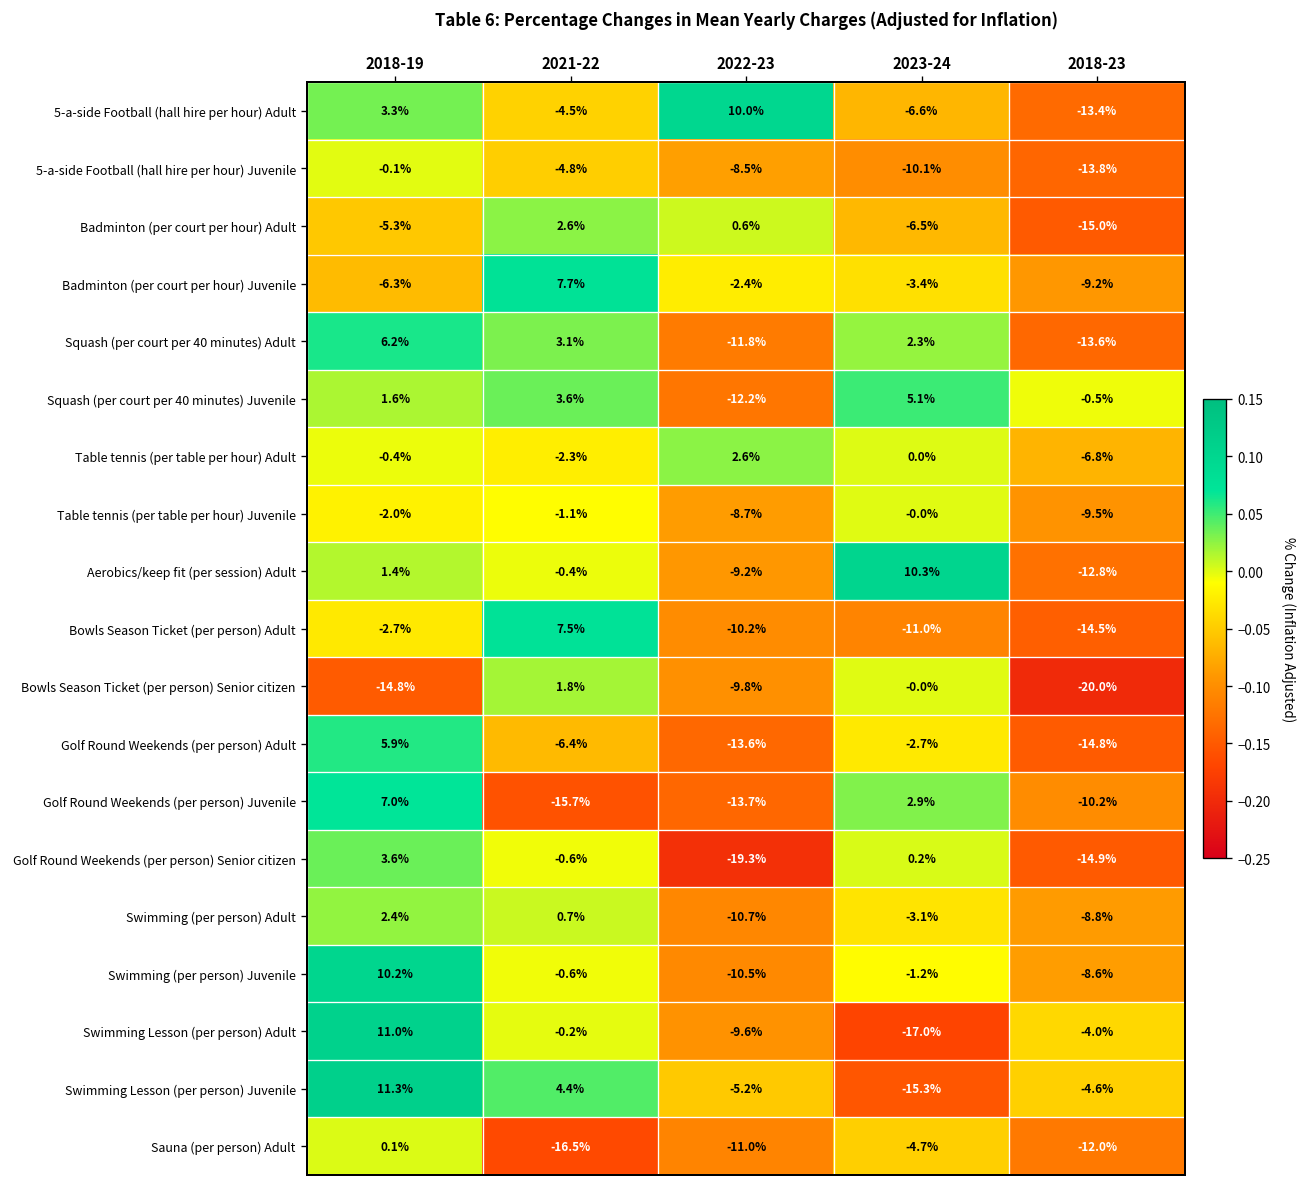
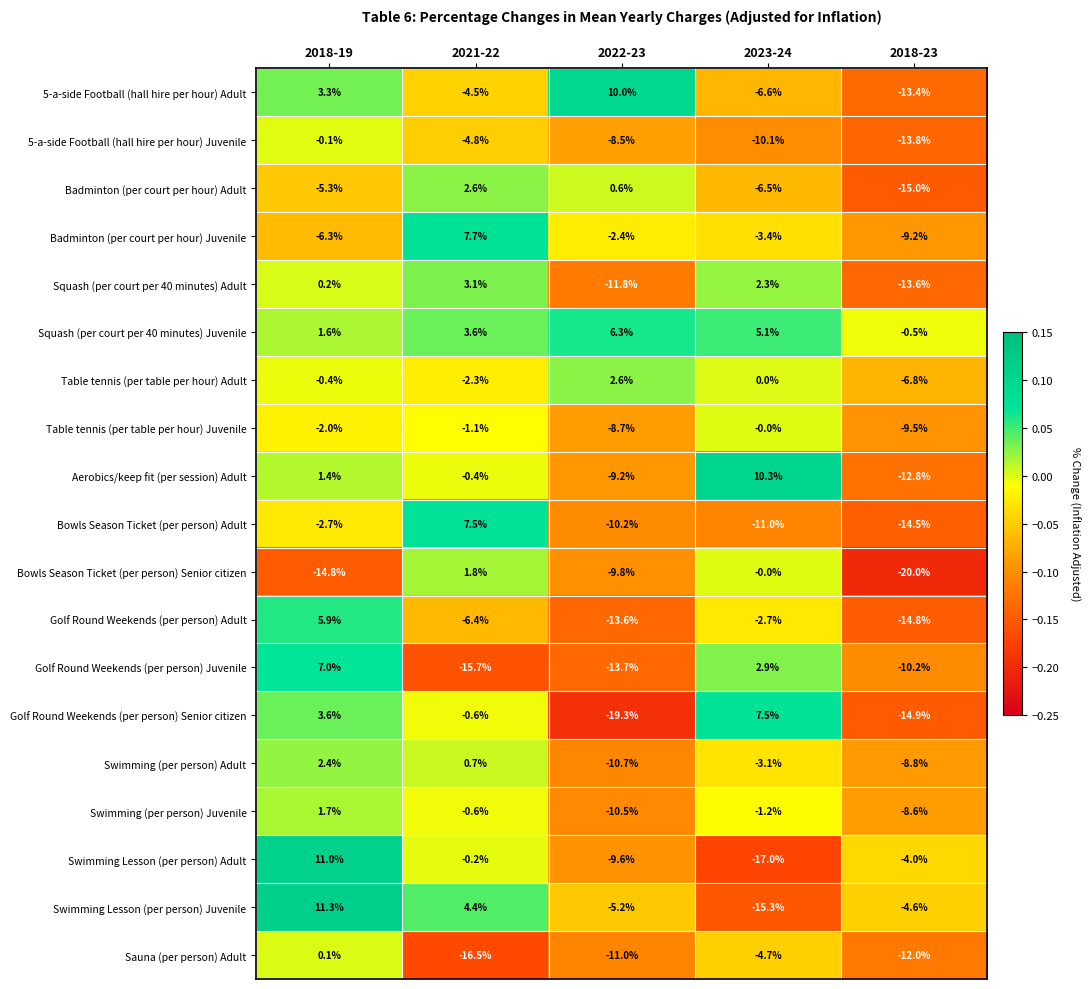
Squash (per court per 40 minutes) Adult, 2018-19: 6.2% -> 0.2%
Squash (per court per 40 minutes) Juvenile, 2022-23: -12.2% -> 6.3%
Golf Round Weekends (per person) Senior citizen, 2023-24: 0.2% -> 7.5%
Swimming (per person) Juvenile, 2018-19: 10.2% -> 1.7%
